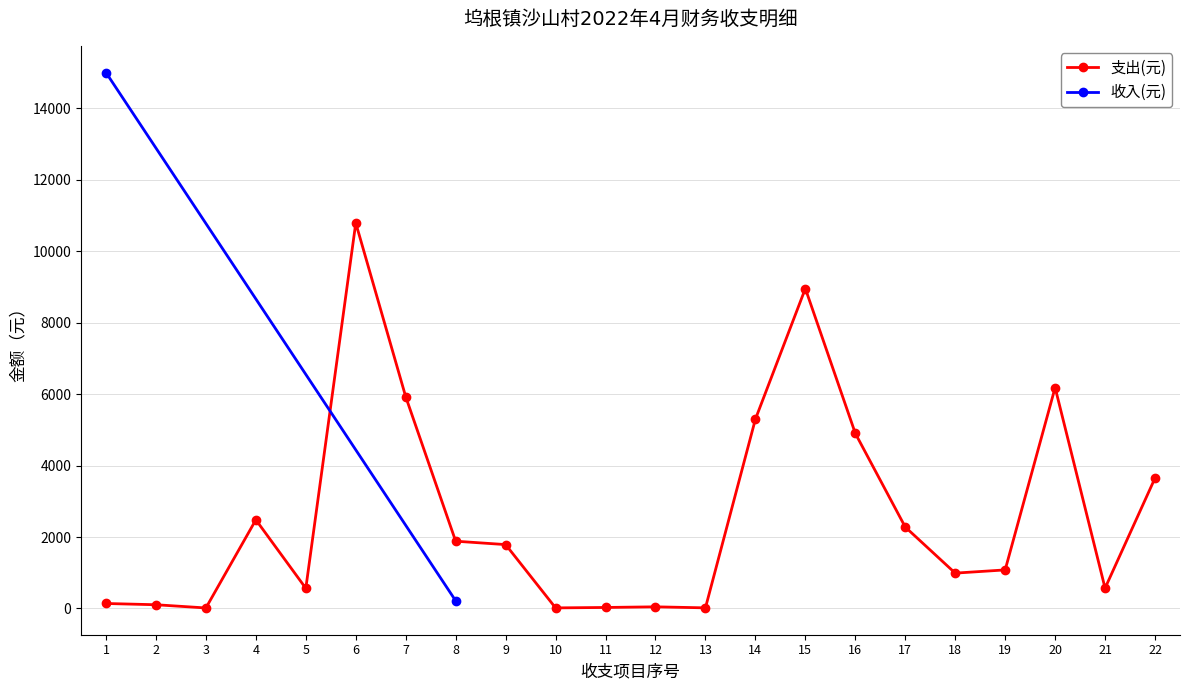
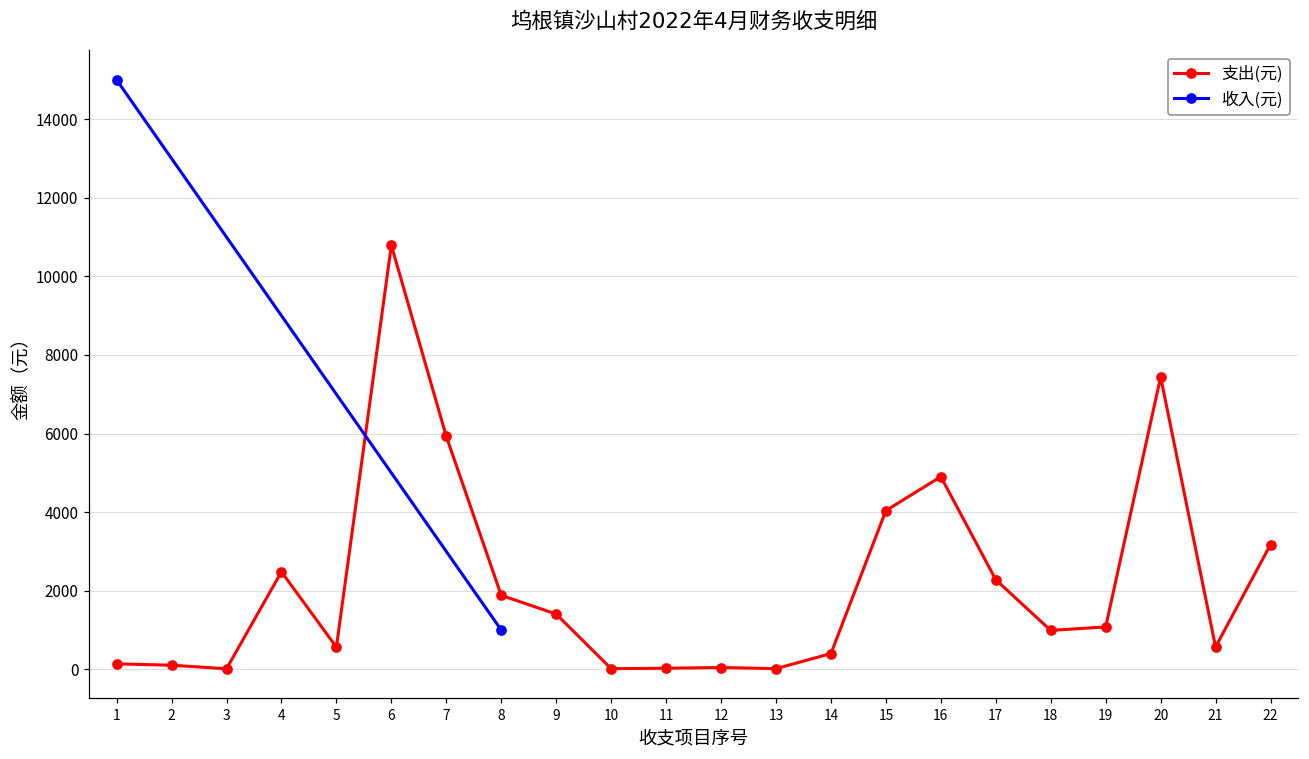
收入(元), 8: 200 -> 1000
支出(元), 9: 1800 -> 1400
支出(元), 14: 5300 -> 400
支出(元), 15: 9000 -> 4000
支出(元), 20: 6200 -> 7400
支出(元), 22: 3700 -> 3200
